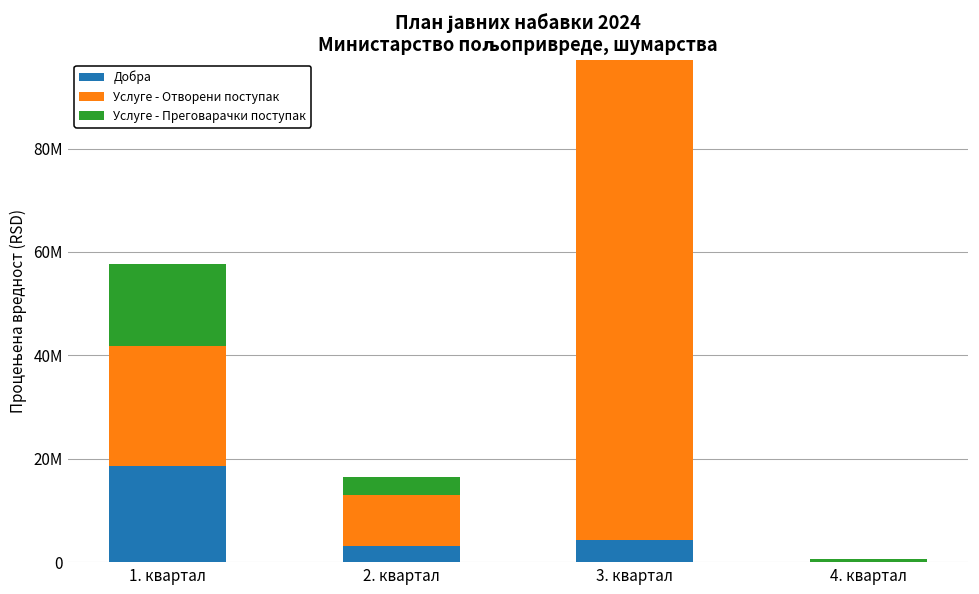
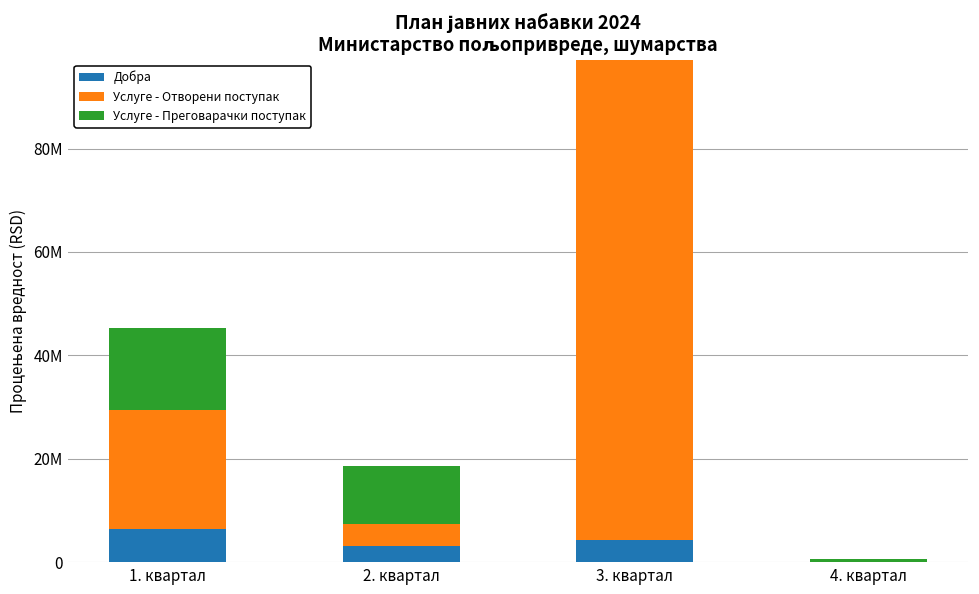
Добра, 1. квартал: 19000000 -> 6000000
Услуге - Отворени поступак, 2. квартал: 10000000 -> 4000000
Услуге - Преговарачки поступак, 2. квартал: 3000000 -> 11000000
